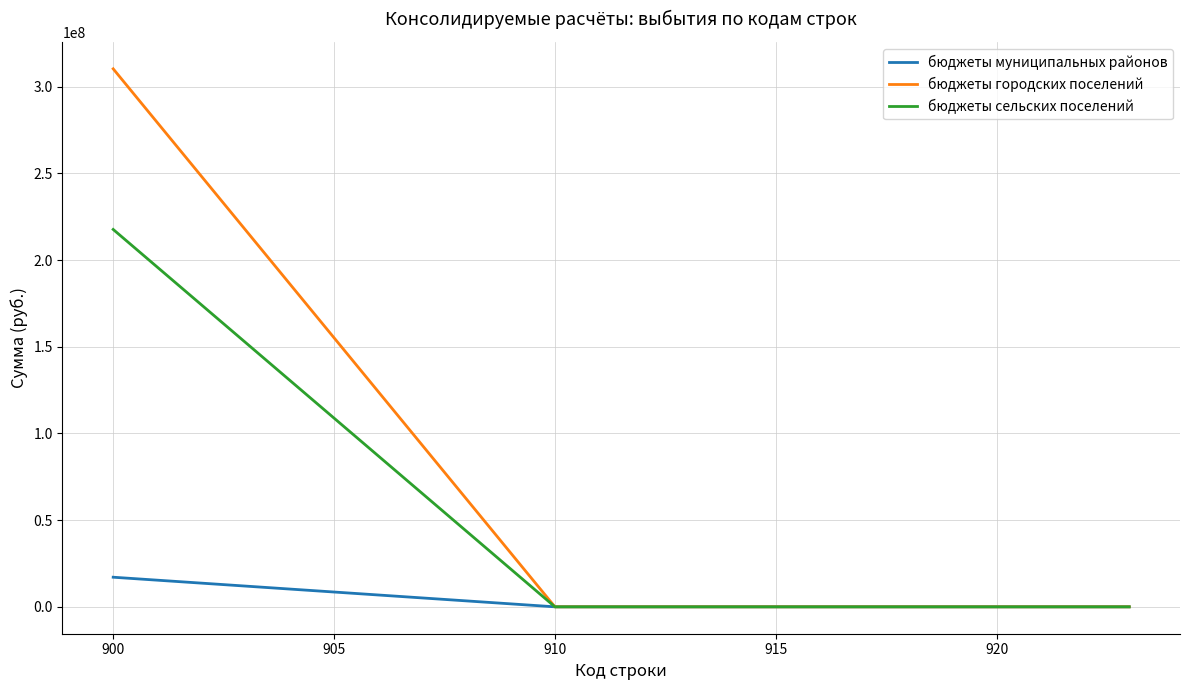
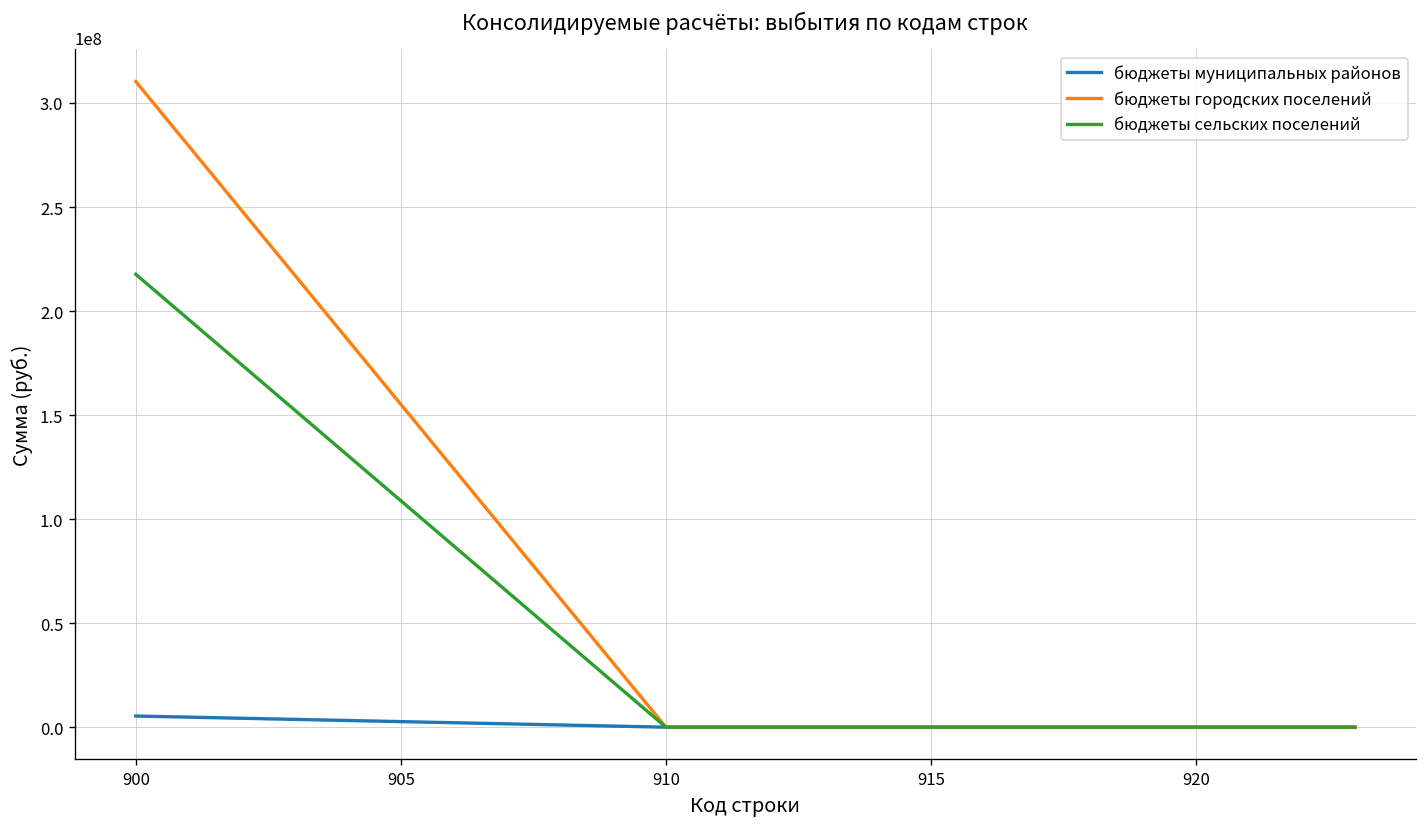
бюджеты муниципальных районов, 900: 17000000 -> 5000000
